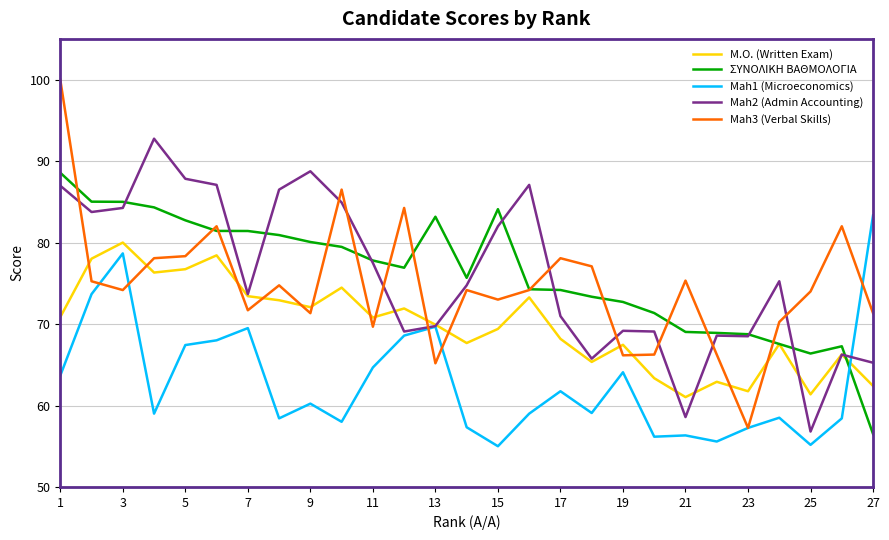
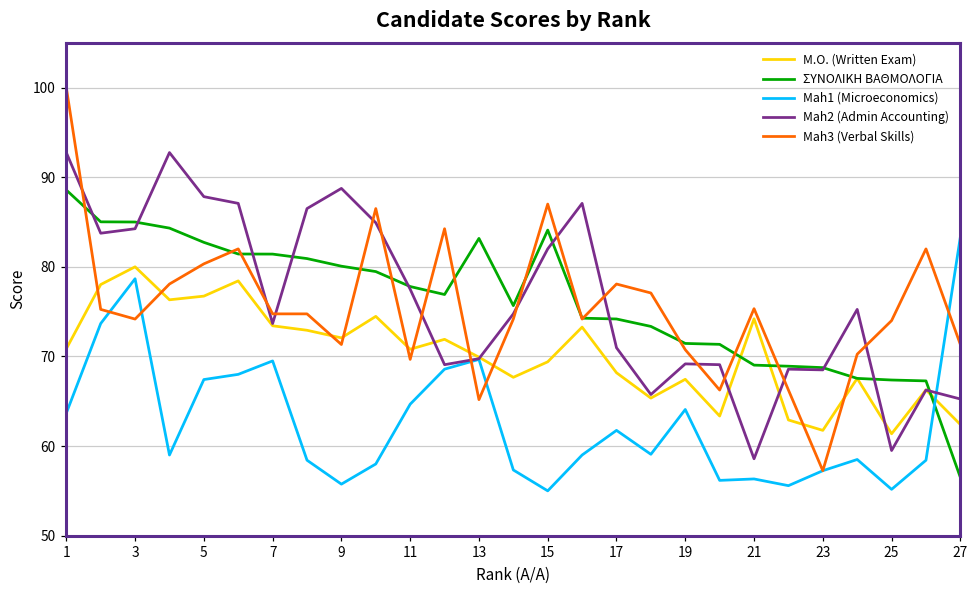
Mah2 (Admin Accounting), 1: 87 -> 93
Mah3 (Verbal Skills), 5: 78 -> 80
Mah3 (Verbal Skills), 7: 72 -> 75
Mah1 (Microeconomics), 9: 60 -> 56
Mah3 (Verbal Skills), 15: 73 -> 87
ΣΥΝΟΛΙΚΗ ΒΑΘΜΟΛΟΓΙΑ, 19: 73 -> 71
Mah3 (Verbal Skills), 19: 66 -> 71
M.O. (Written Exam), 21: 61 -> 74
ΣΥΝΟΛΙΚΗ ΒΑΘΜΟΛΟΓΙΑ, 25: 66 -> 67
Mah2 (Admin Accounting), 25: 57 -> 60
